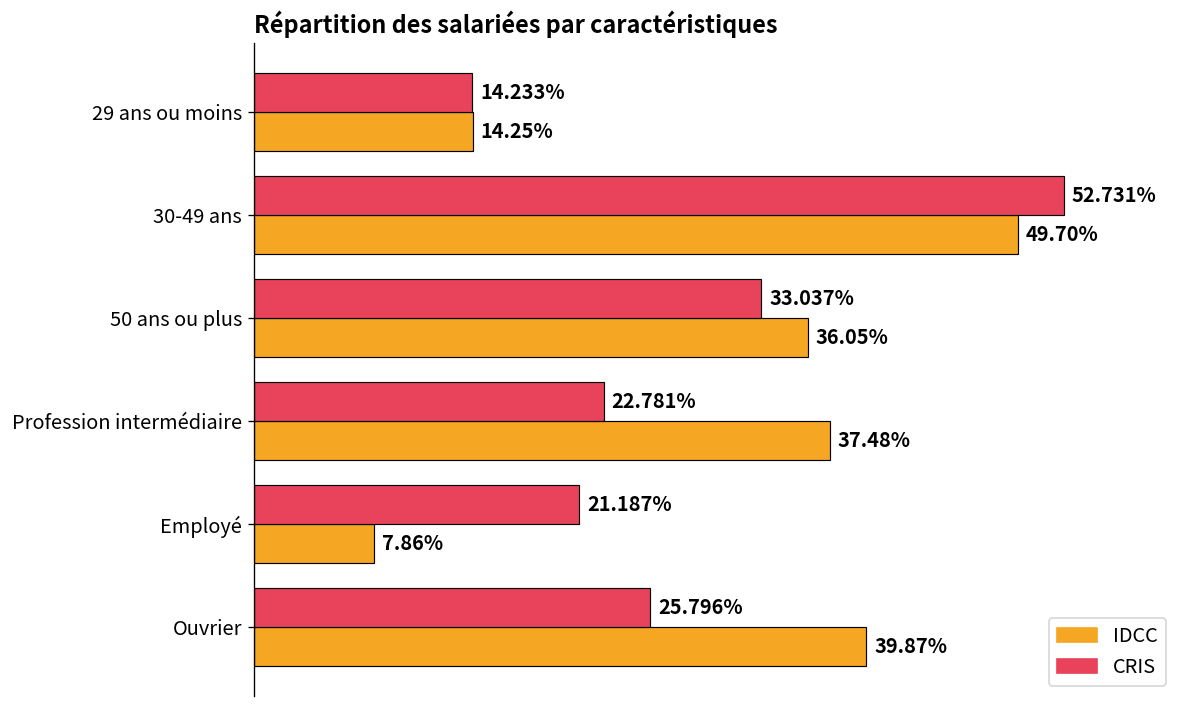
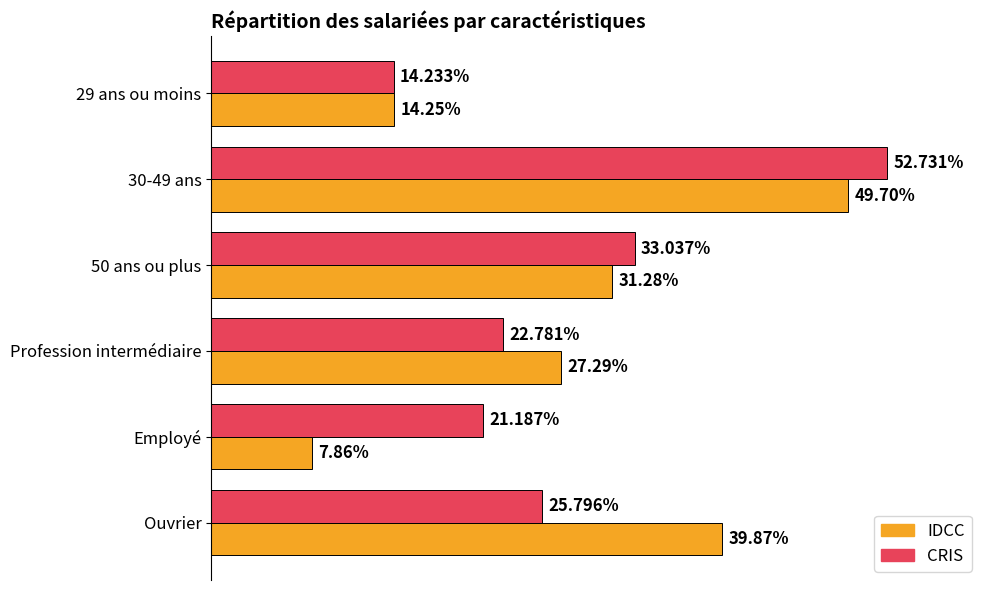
IDCC, 50 ans ou plus: 36.05% -> 31.28%
IDCC, Profession intermédiaire: 37.48% -> 27.29%
